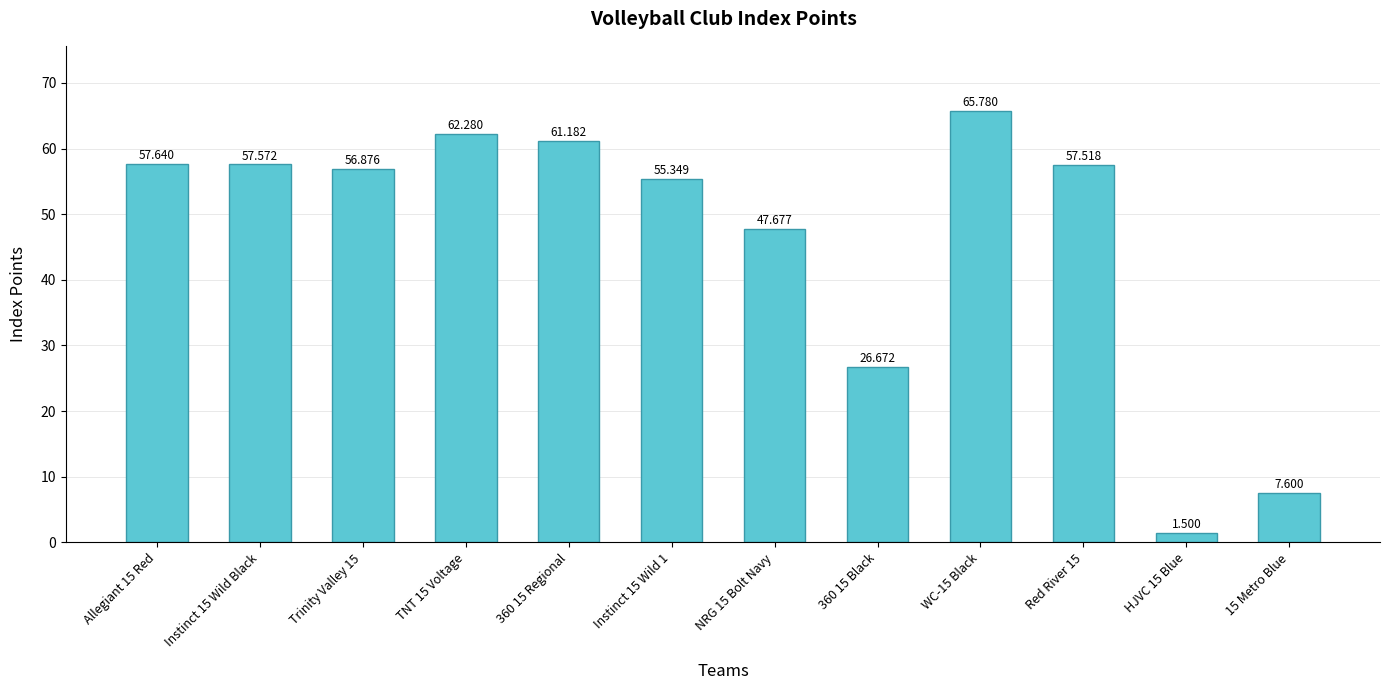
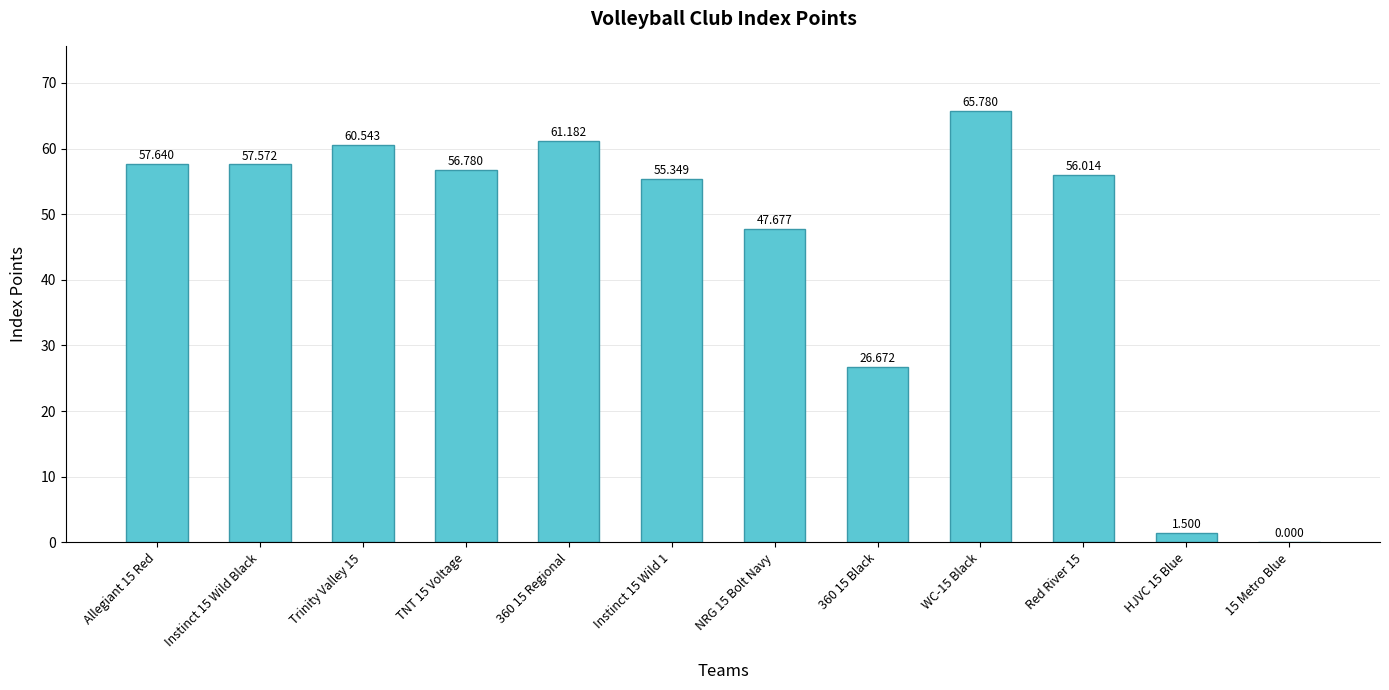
Trinity Valley 15: 56.876 -> 60.543
TNT 15 Voltage: 62.280 -> 56.780
Red River 15: 57.518 -> 56.014
15 Metro Blue: 7.600 -> 0.000
